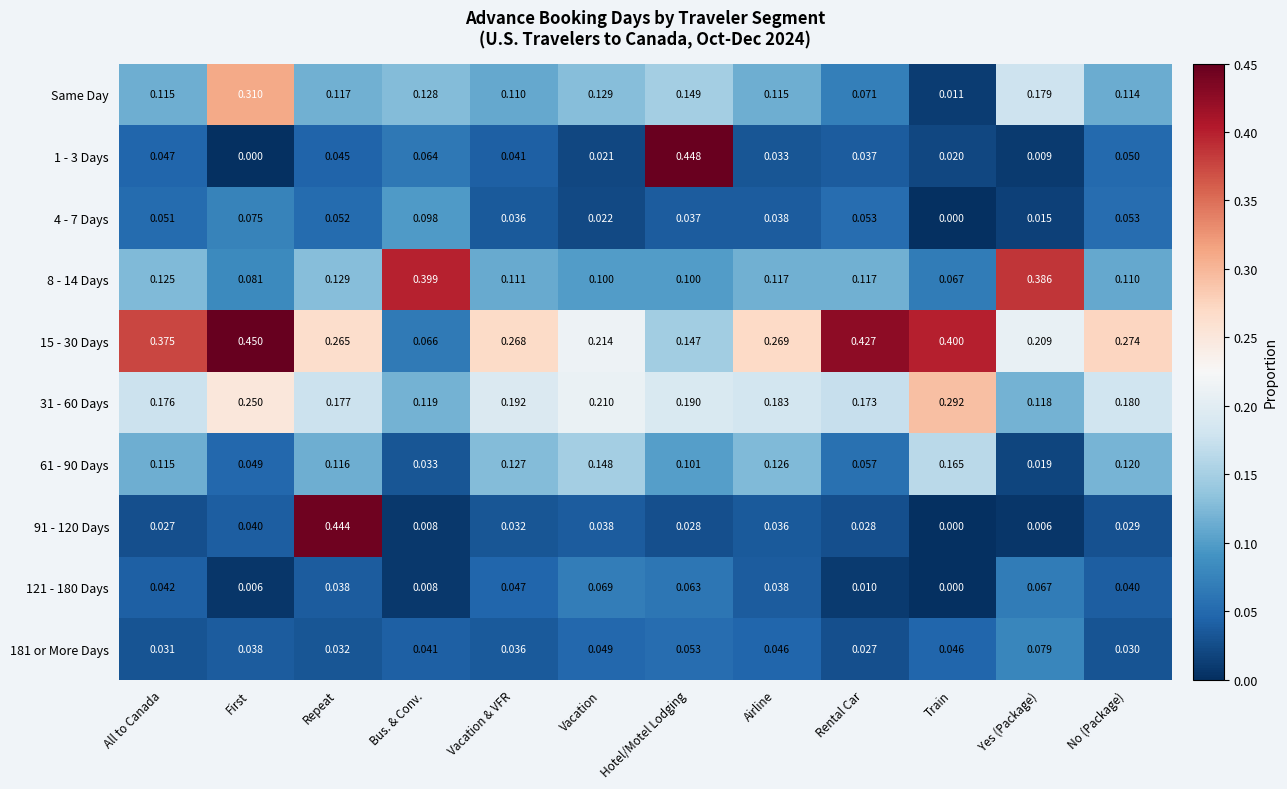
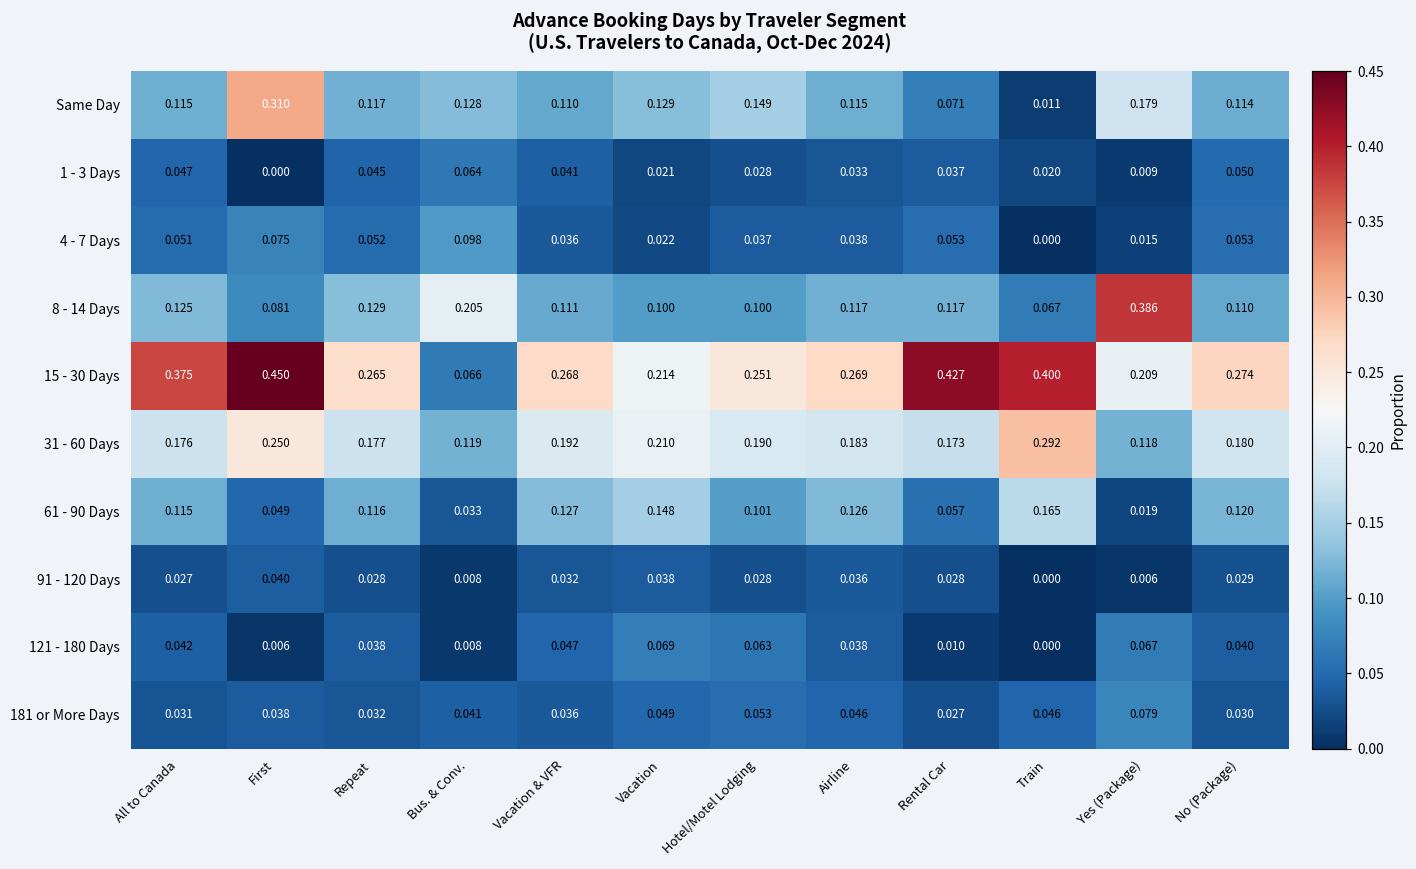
1 - 3 Days, Hotel/Motel Lodging: 0.448 -> 0.028
8 - 14 Days, Bus. & Conv.: 0.399 -> 0.205
15 - 30 Days, Hotel/Motel Lodging: 0.147 -> 0.251
91 - 120 Days, Repeat: 0.444 -> 0.028
